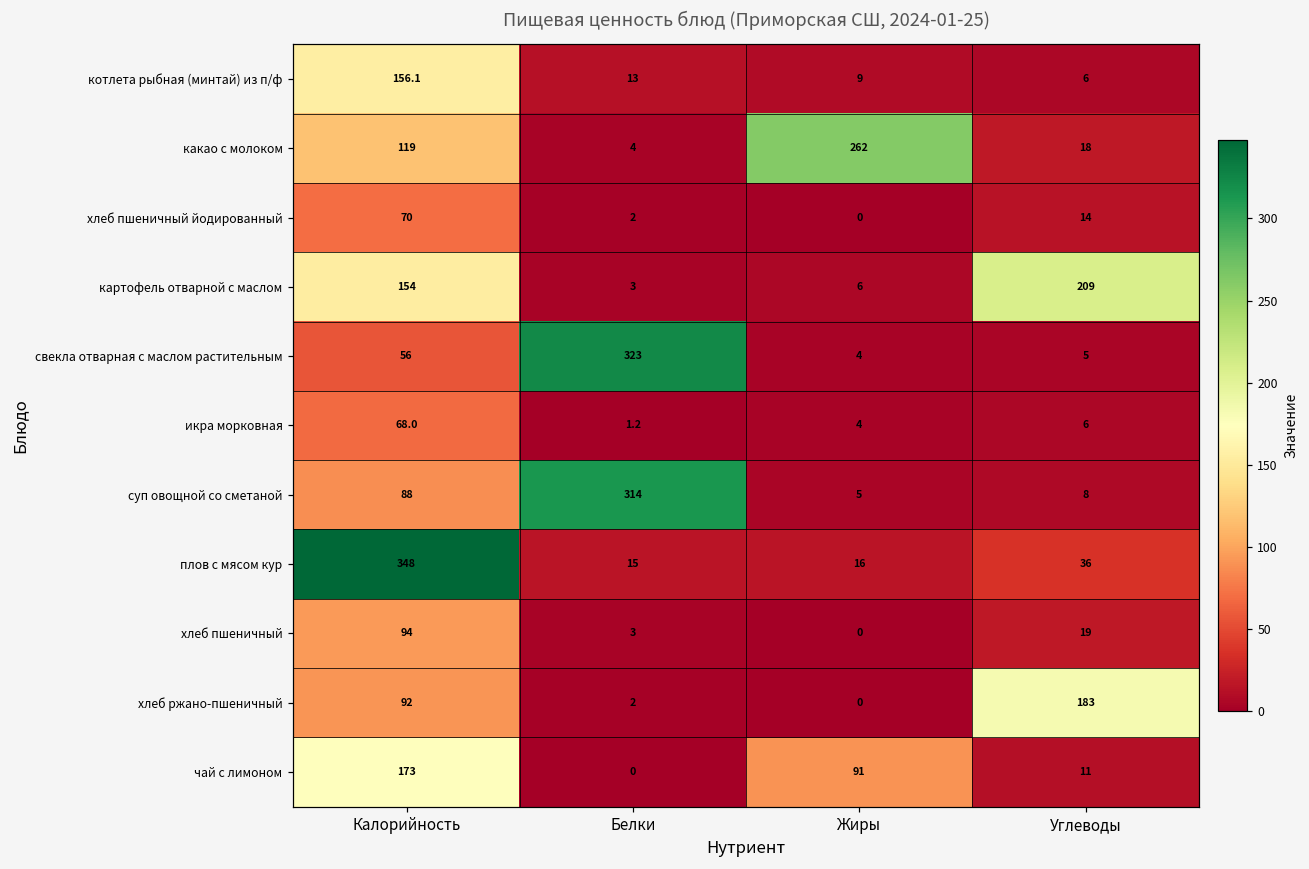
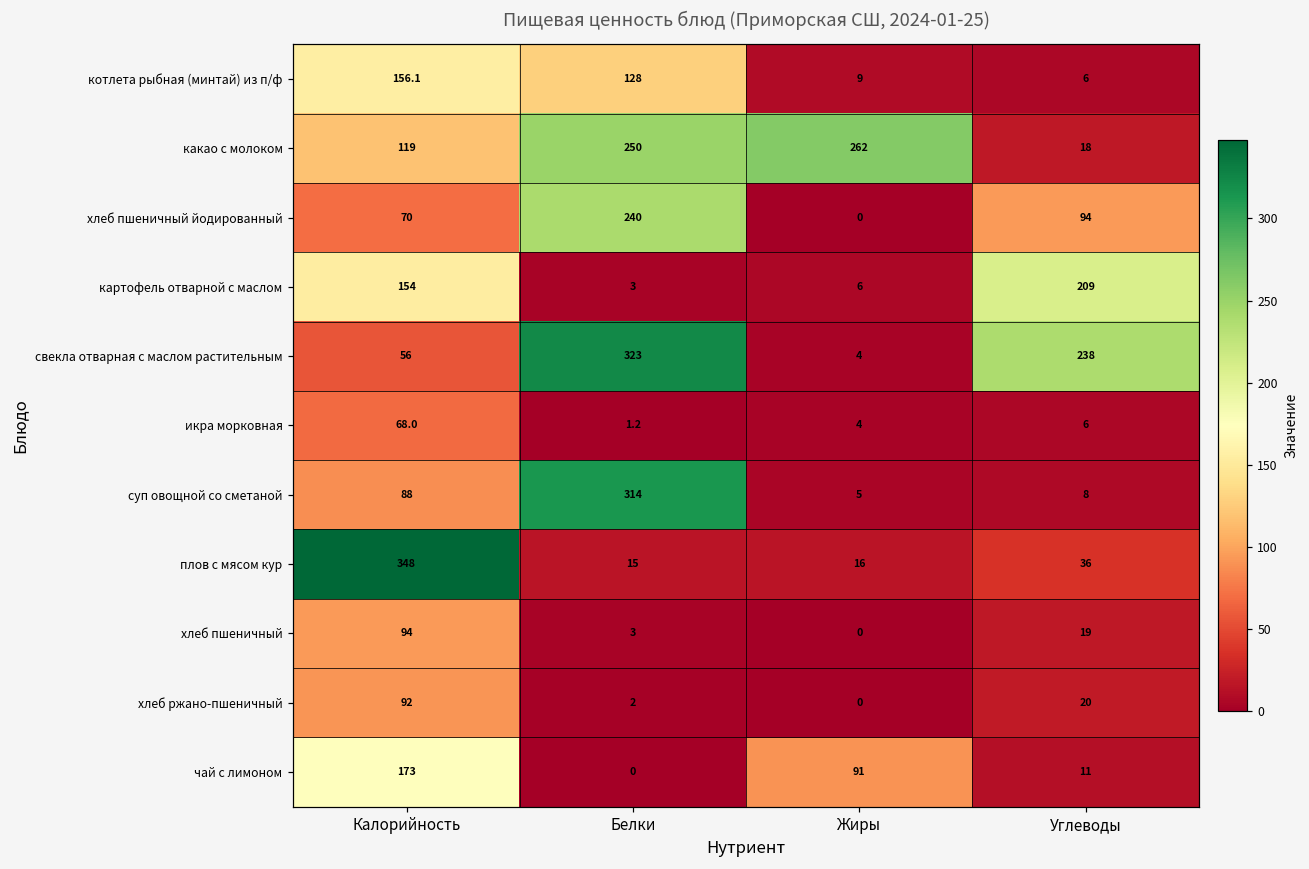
котлета рыбная (минтай) из п/ф, Белки: 13 -> 128
какао с молоком, Белки: 4 -> 250
хлеб пшеничный йодированный, Белки: 2 -> 240
хлеб пшеничный йодированный, Углеводы: 14 -> 94
свекла отварная с маслом растительным, Углеводы: 5 -> 238
хлеб ржано-пшеничный, Углеводы: 183 -> 20
